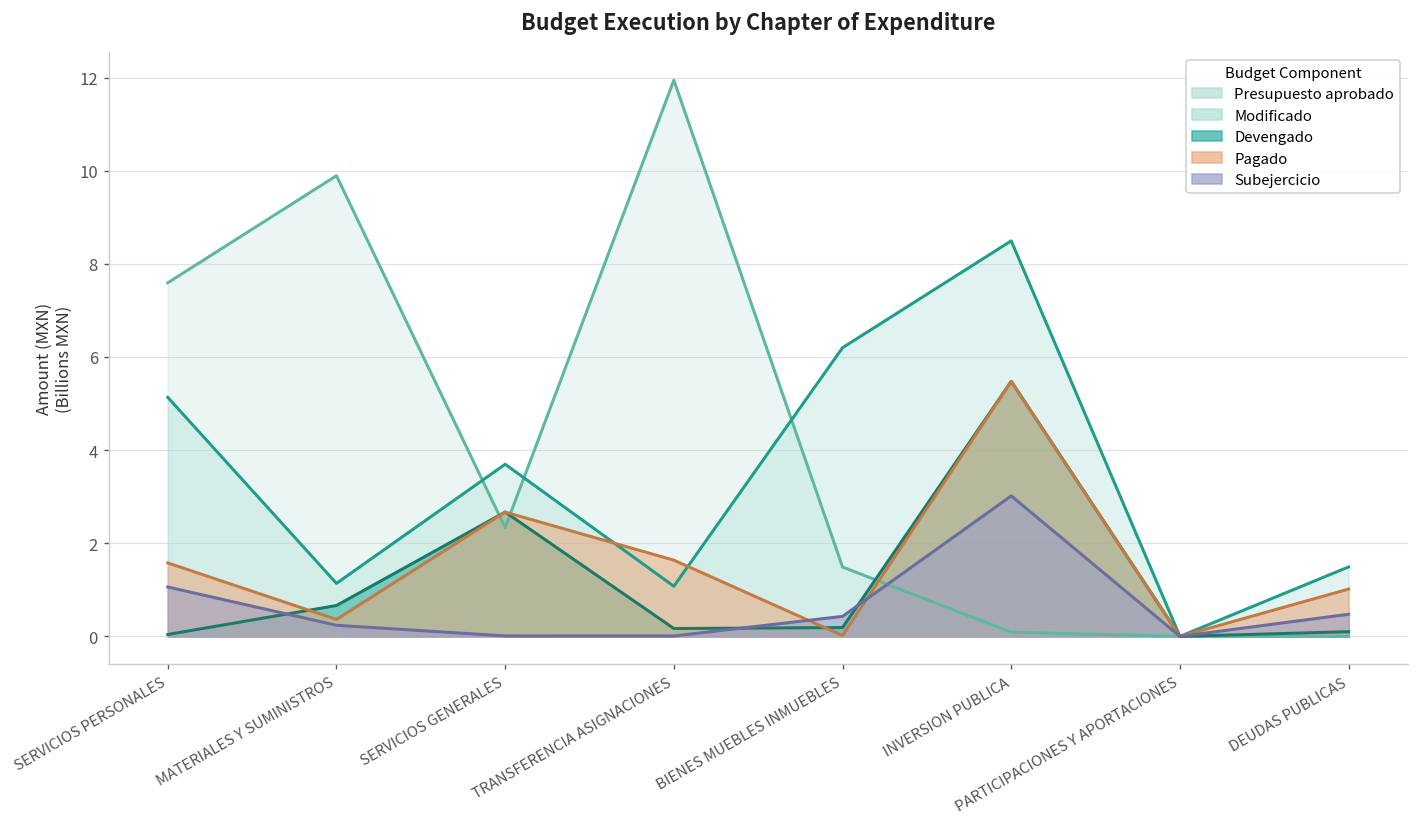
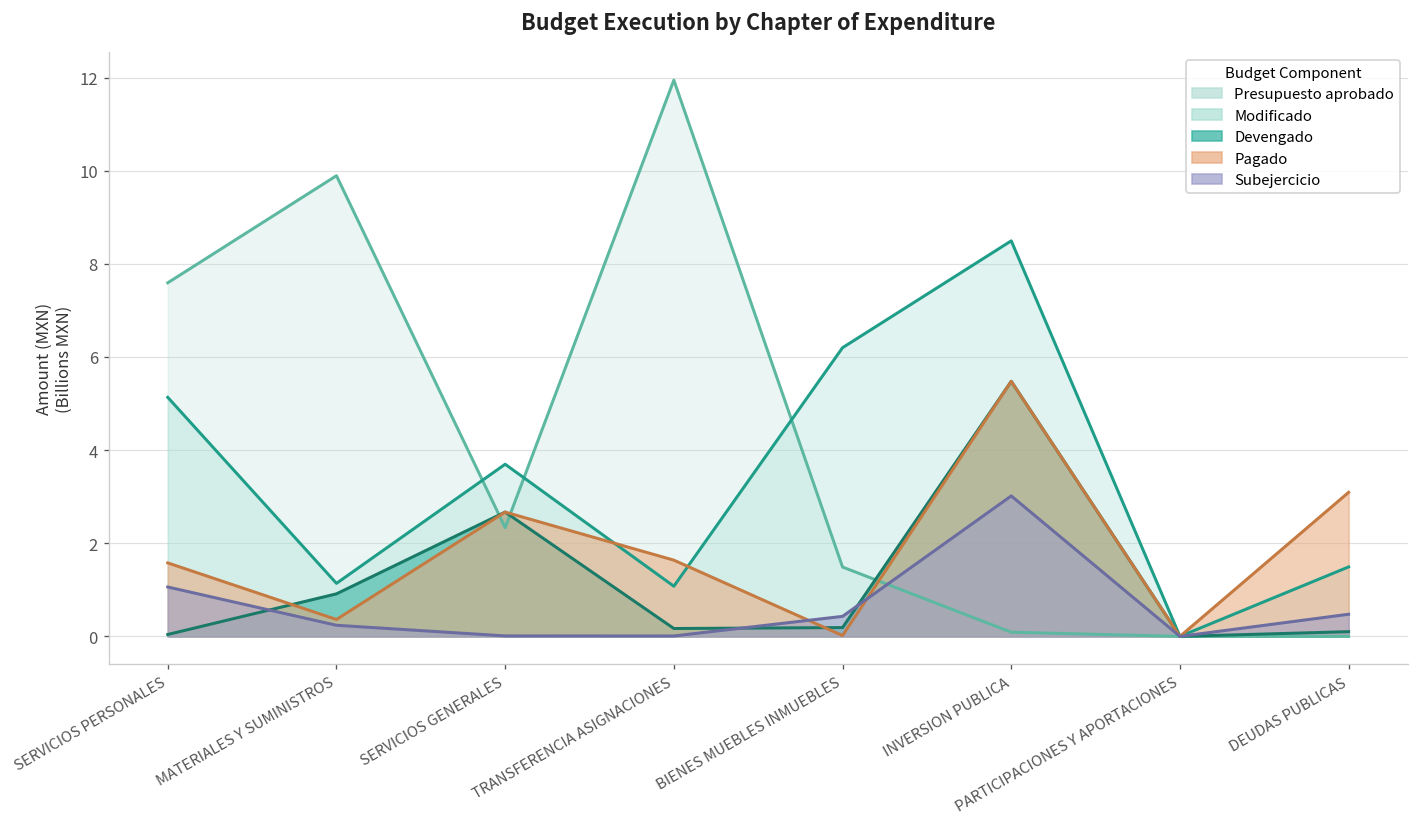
Devengado, MATERIALES Y SUMINISTROS: 0.7 -> 0.9
Pagado, DEUDAS PUBLICAS: 1.0 -> 3.1
